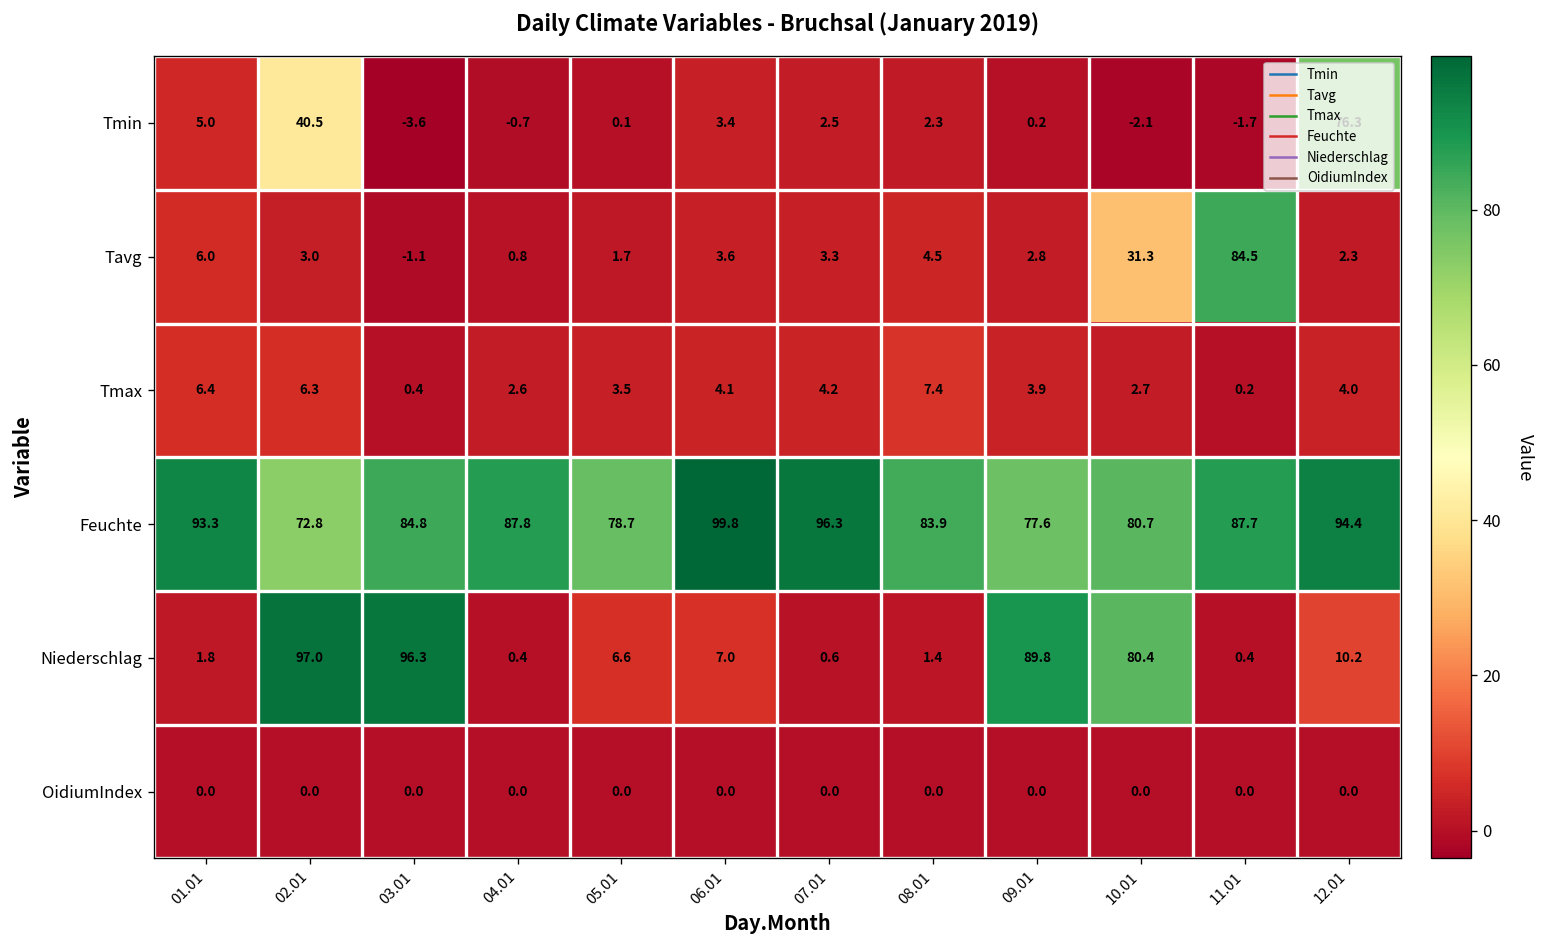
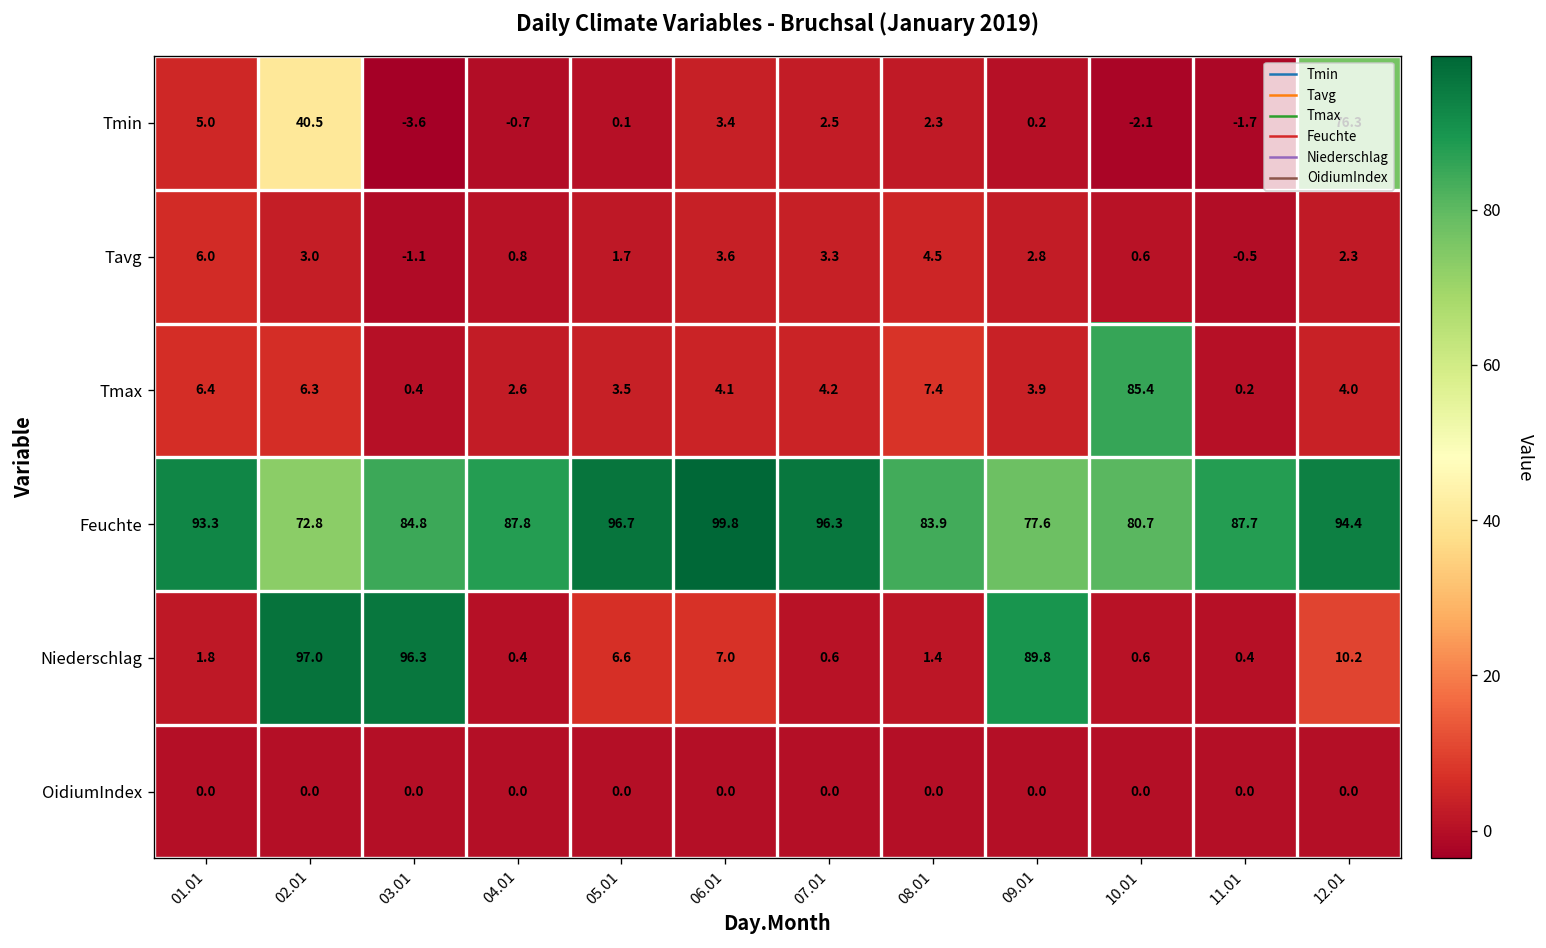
Tavg, 10.01: 31.3 -> 0.6
Tavg, 11.01: 84.5 -> -0.5
Tmax, 10.01: 2.7 -> 85.4
Feuchte, 05.01: 78.7 -> 96.7
Niederschlag, 10.01: 80.4 -> 0.6
